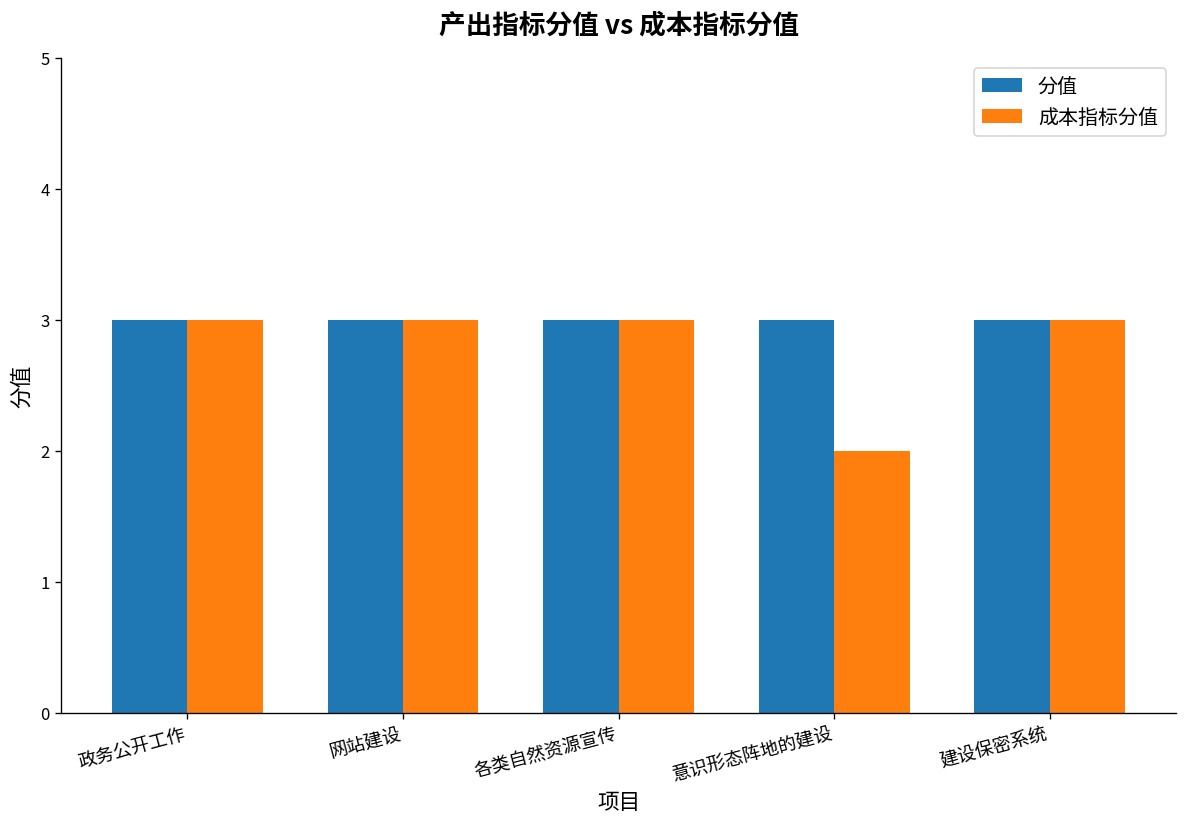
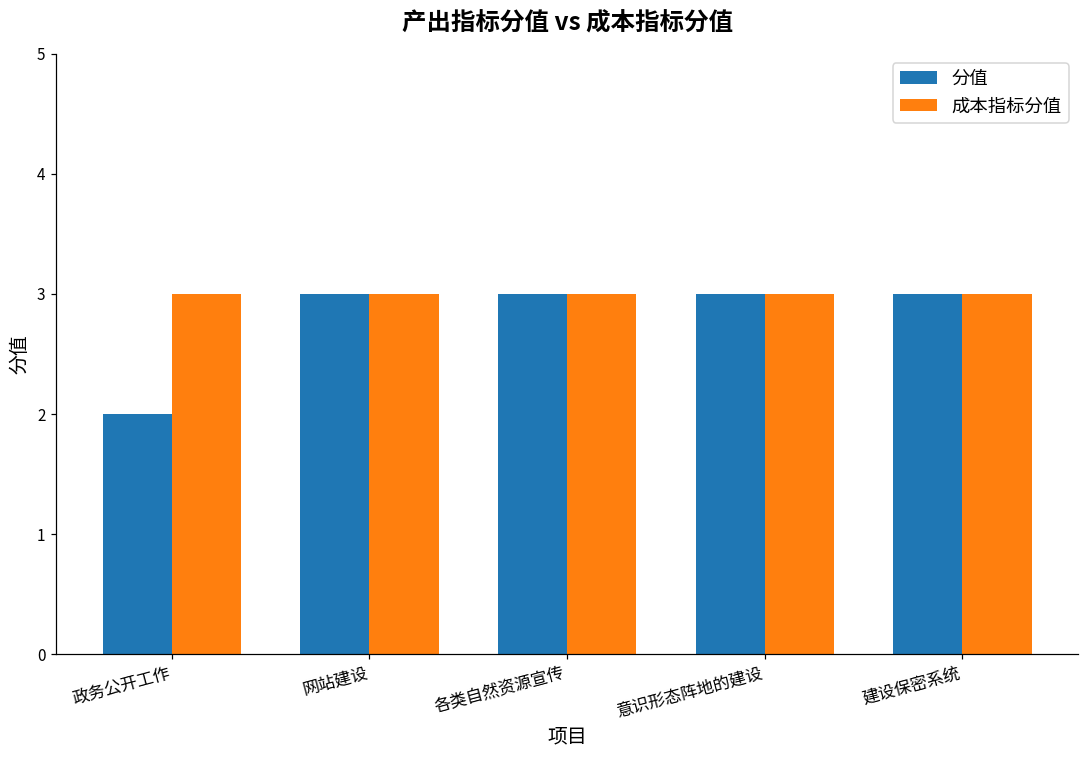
分值, 政务公开工作: 3 -> 2
成本指标分值, 意识形态阵地的建设: 2 -> 3
